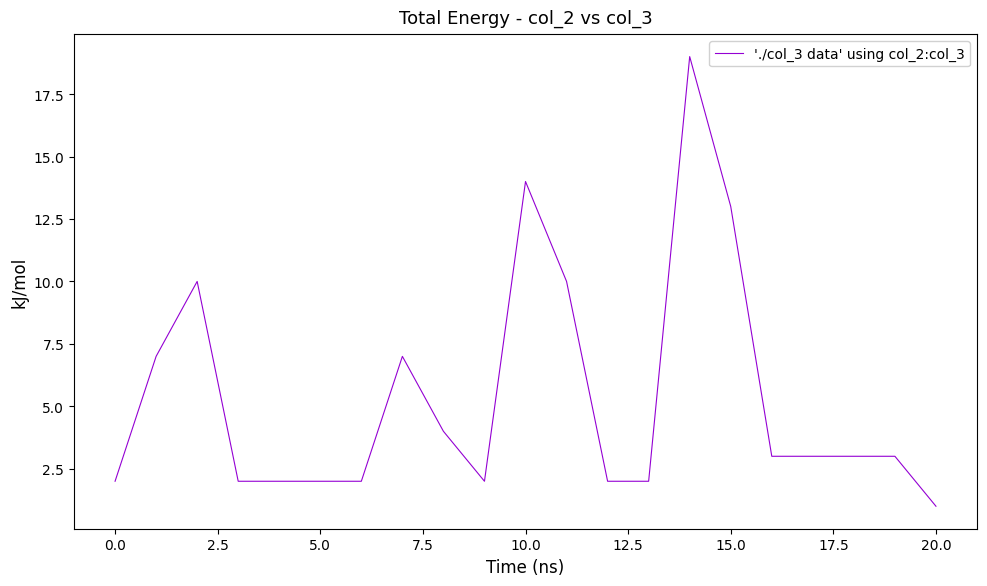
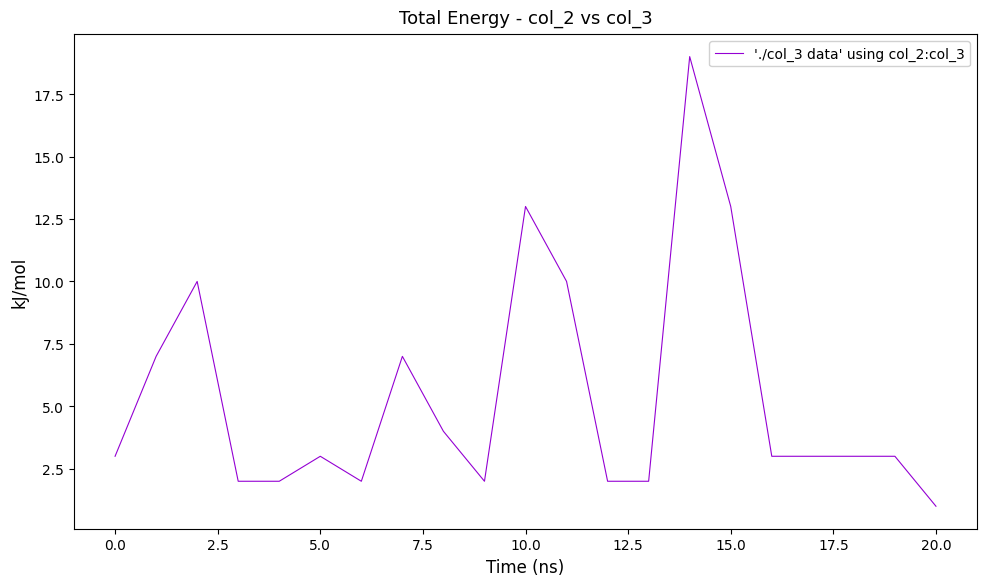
0.0: 2 -> 3
5.0: 2 -> 3
10.0: 14 -> 13
